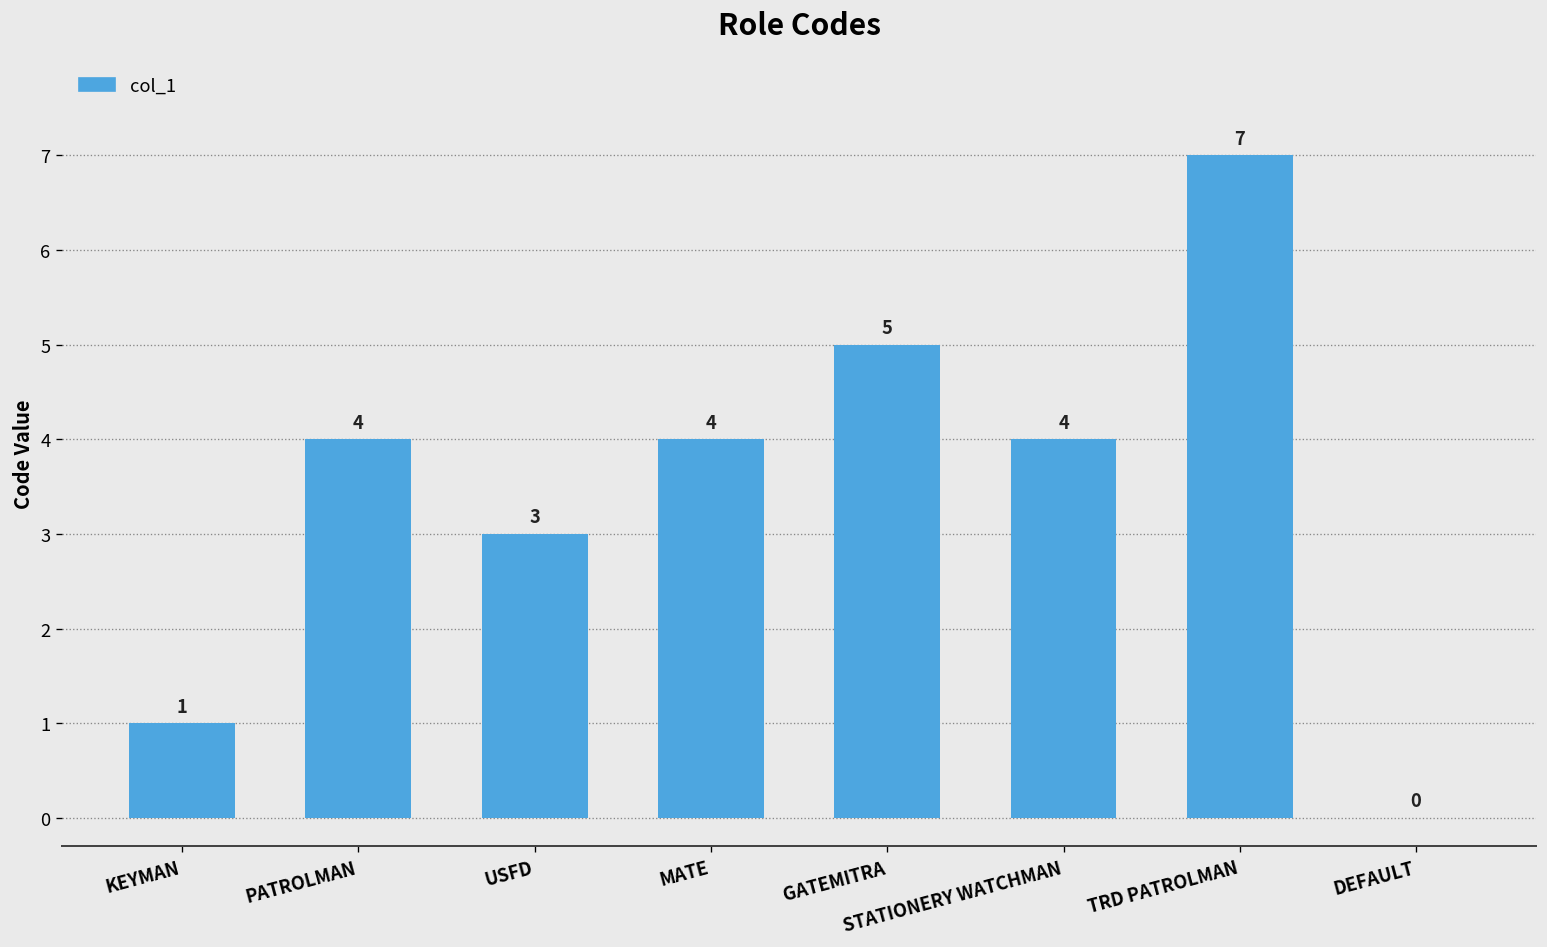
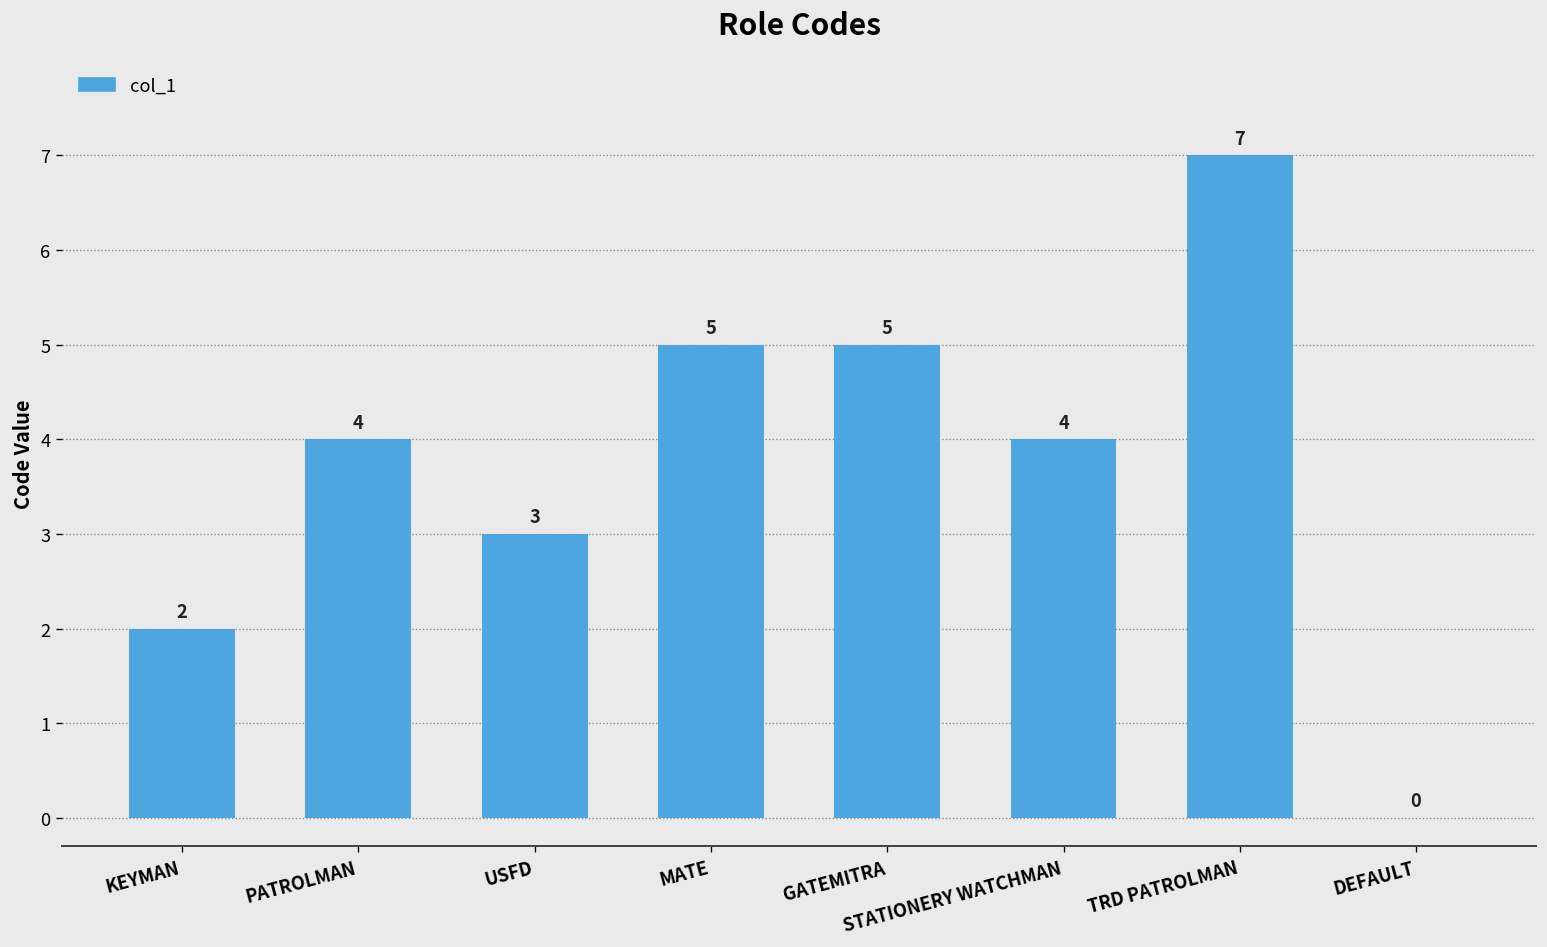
KEYMAN: 1 -> 2
MATE: 4 -> 5
